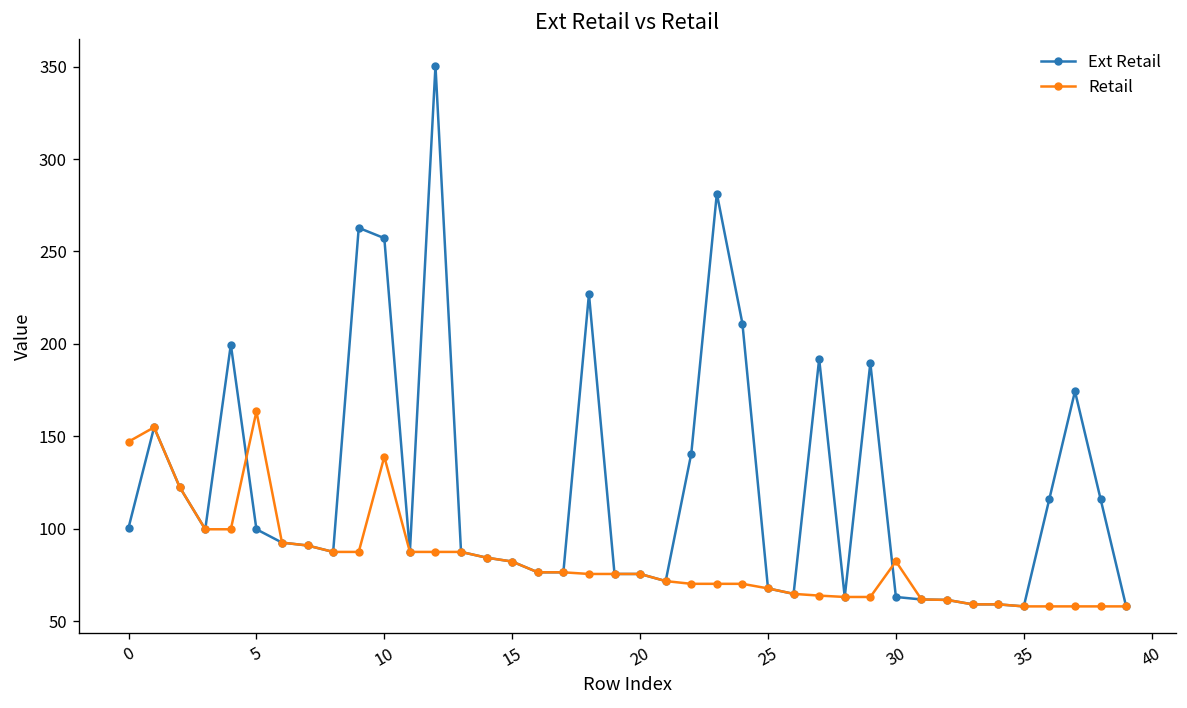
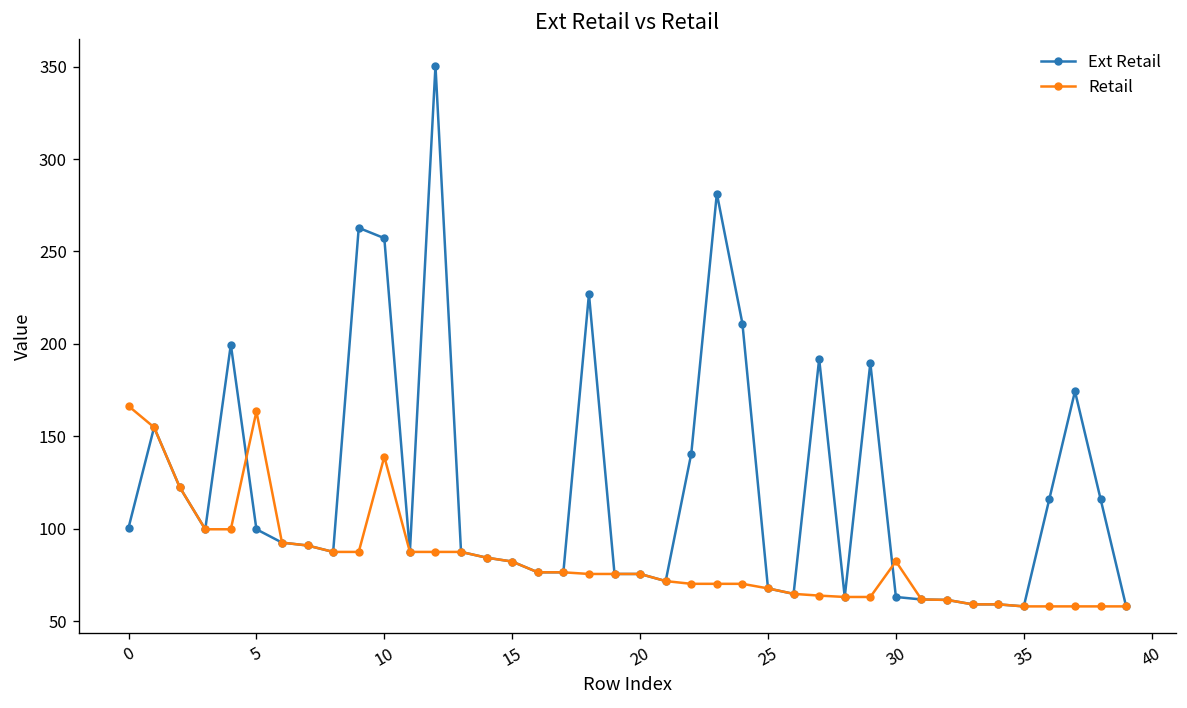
Retail, 0: 147 -> 166
